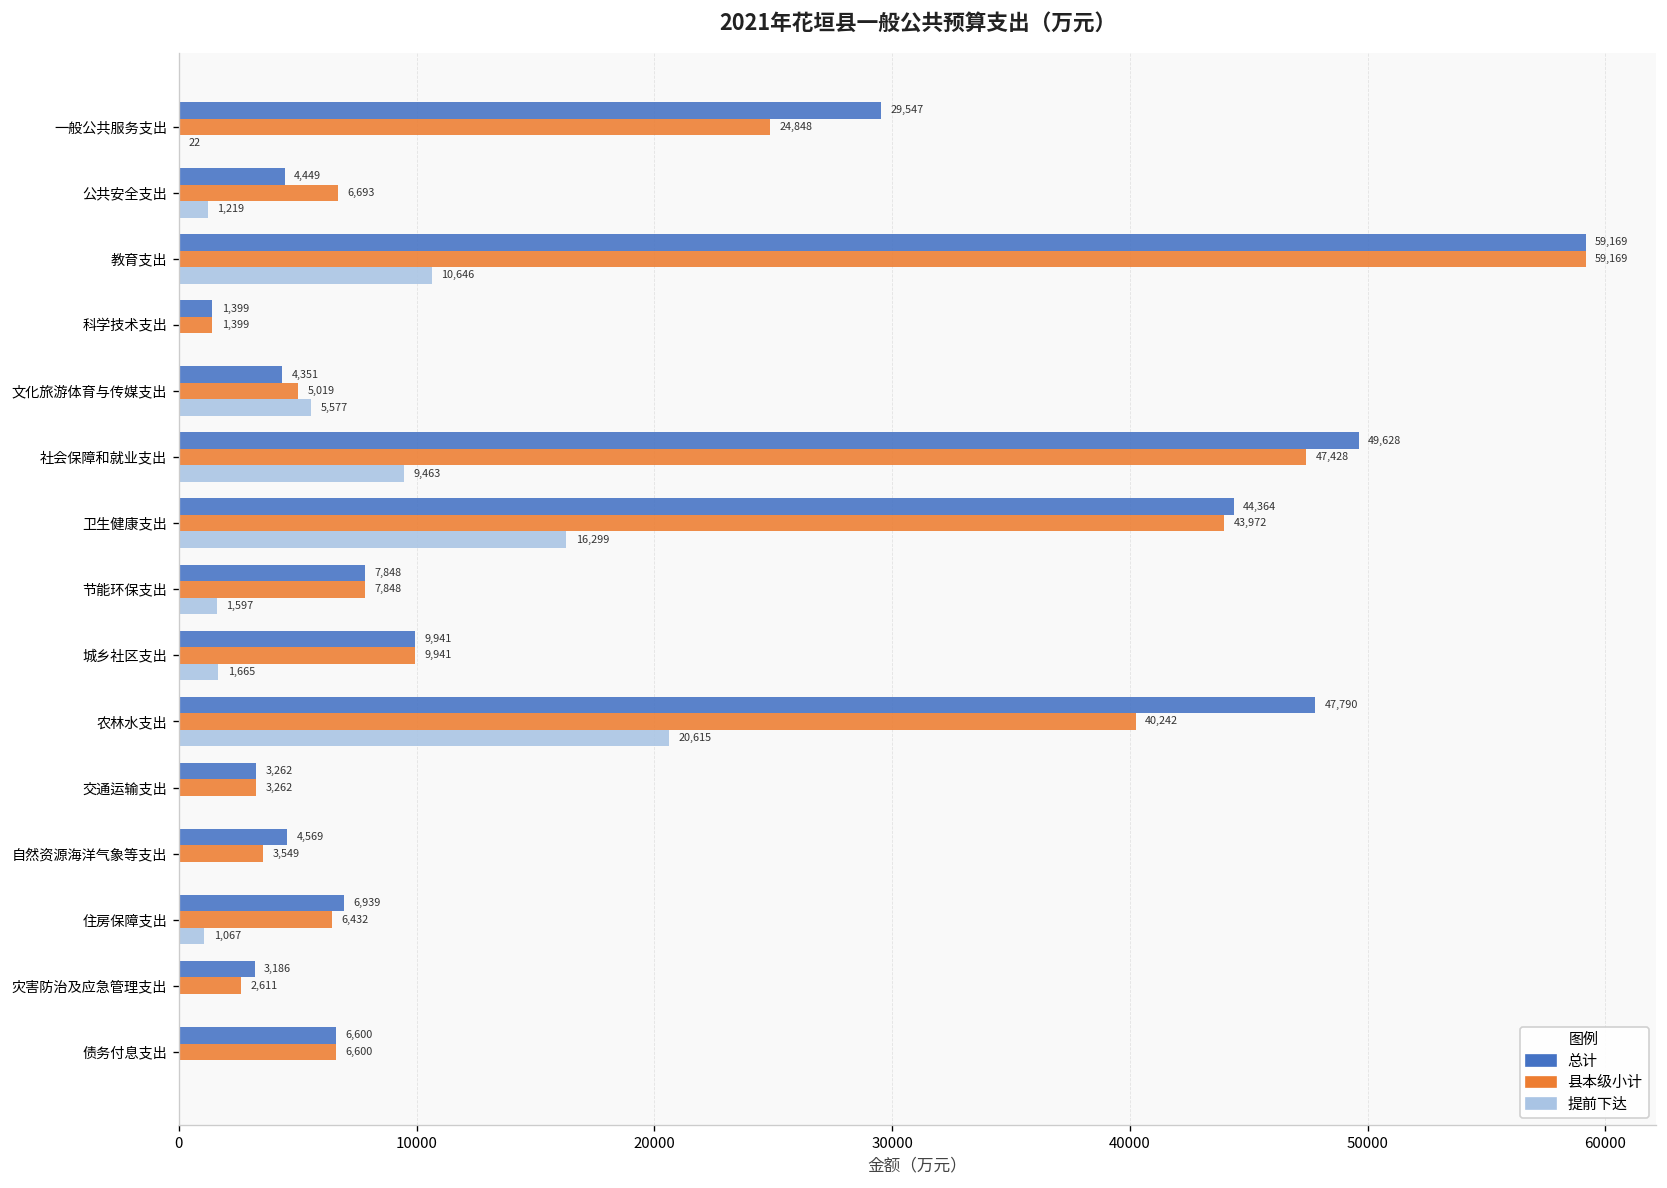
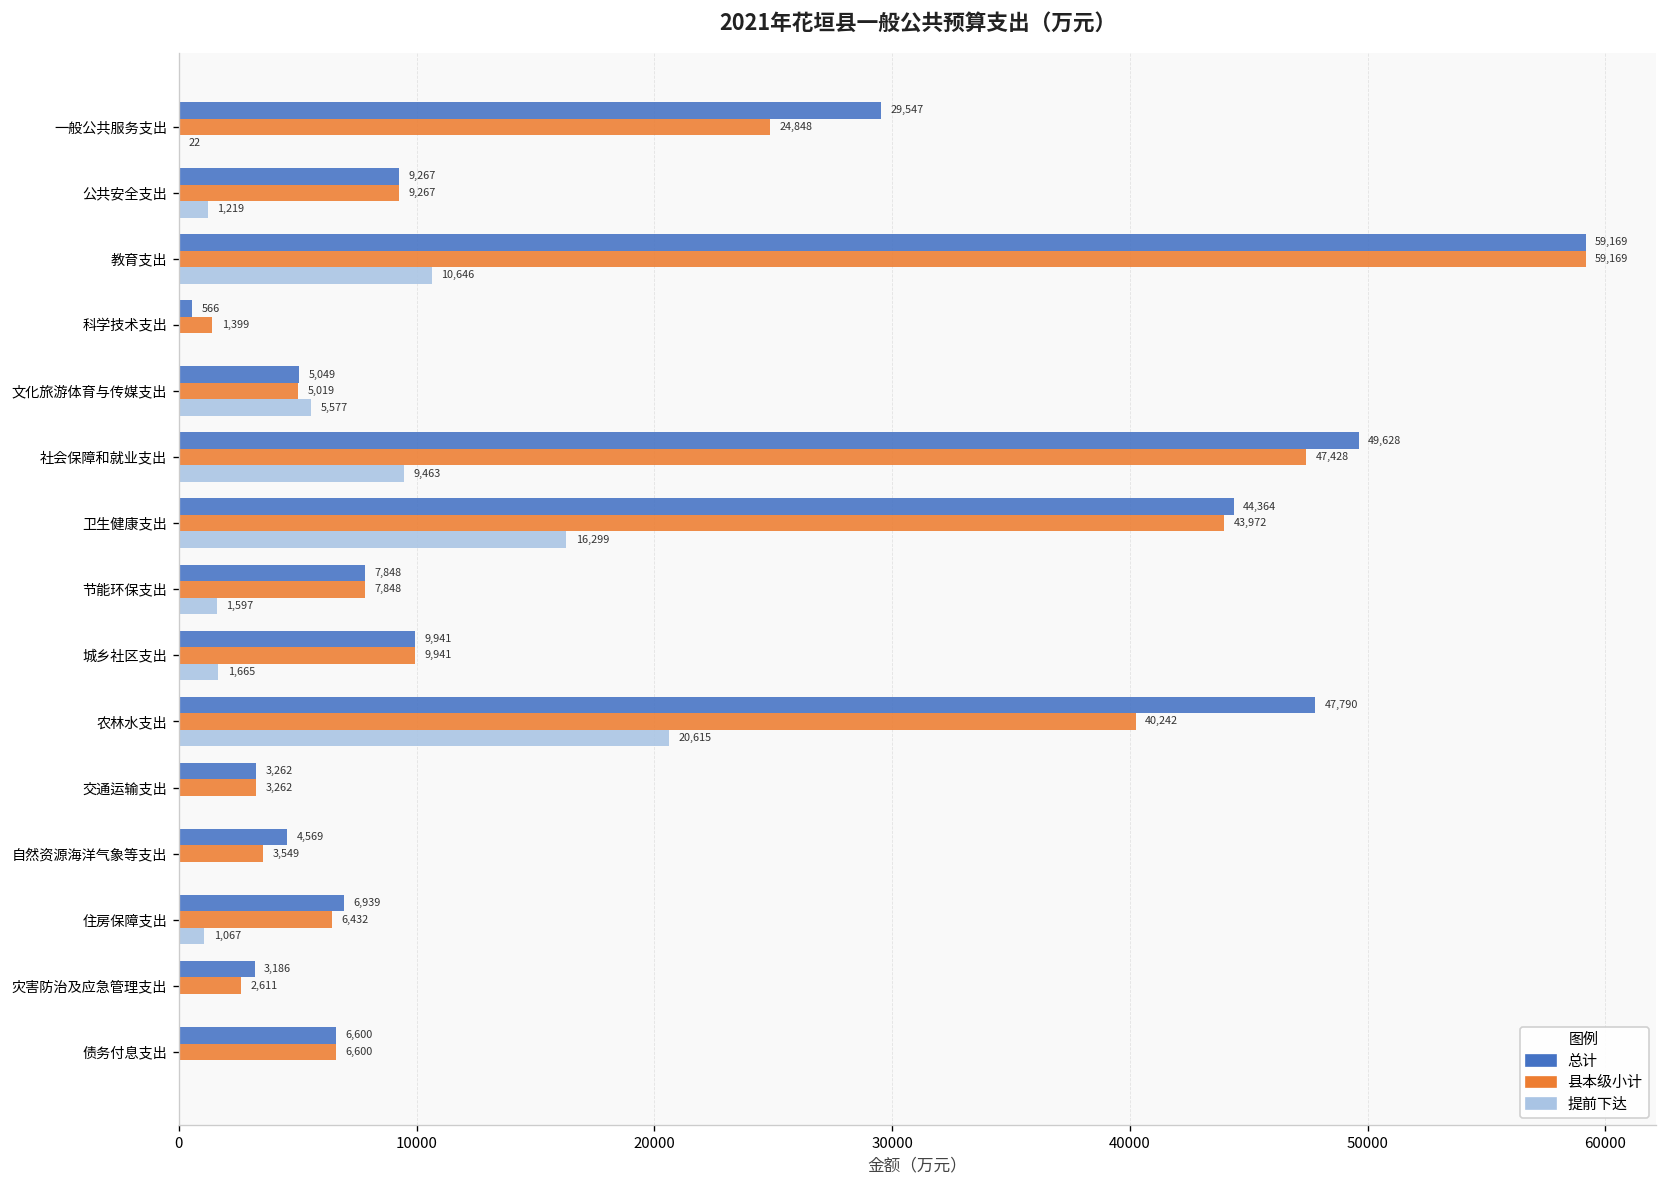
总计, 公共安全支出: 4,449 -> 9,267
县本级小计, 公共安全支出: 6,693 -> 9,267
总计, 科学技术支出: 1,399 -> 566
总计, 文化旅游体育与传媒支出: 4,351 -> 5,049
